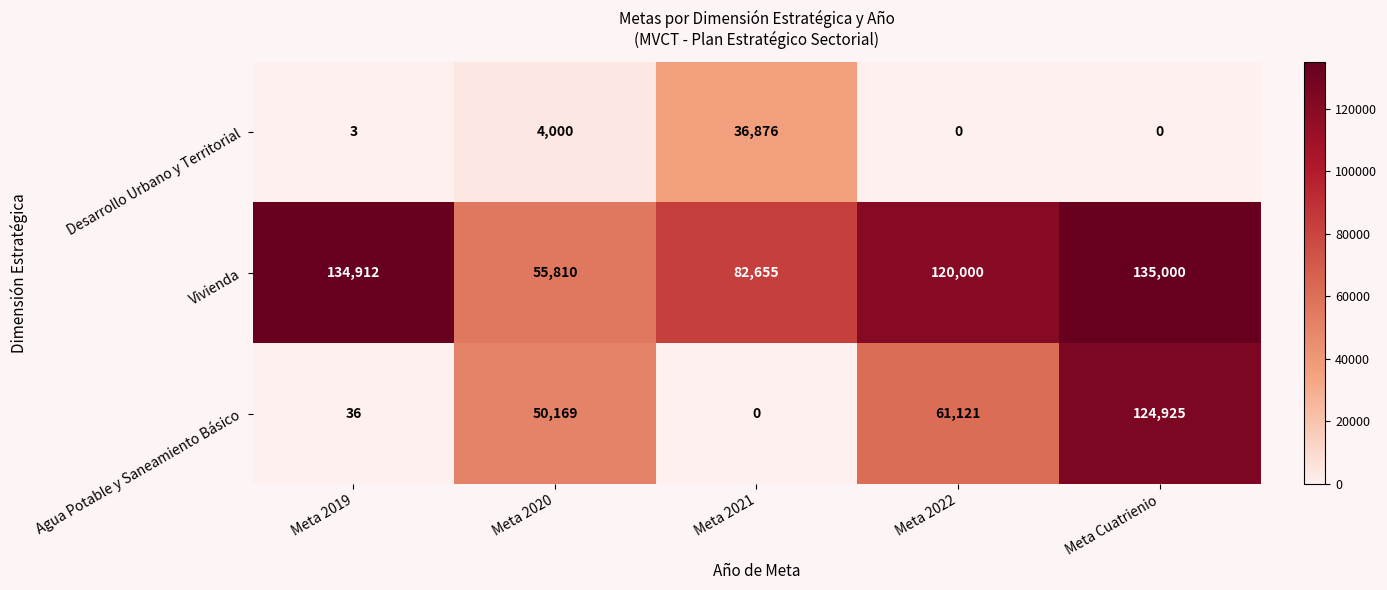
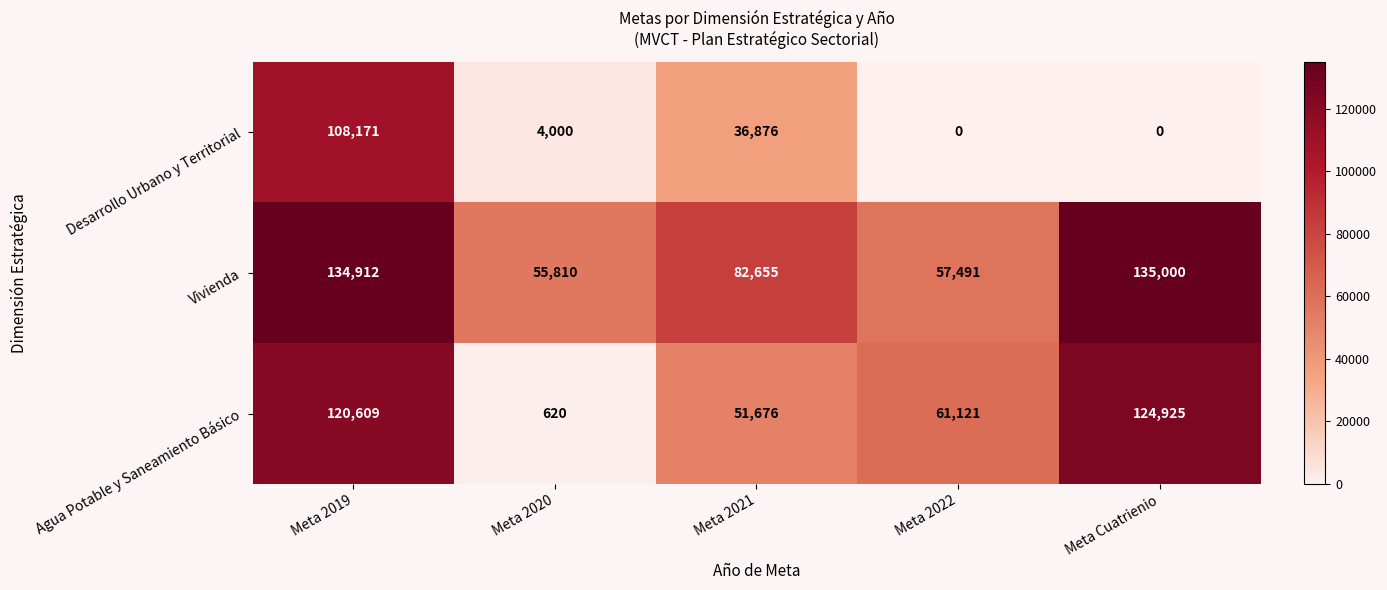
Desarrollo Urbano y Territorial, Meta 2019: 3 -> 108,171
Vivienda, Meta 2022: 120,000 -> 57,491
Agua Potable y Saneamiento Básico, Meta 2019: 36 -> 120,609
Agua Potable y Saneamiento Básico, Meta 2020: 50,169 -> 620
Agua Potable y Saneamiento Básico, Meta 2021: 0 -> 51,676
